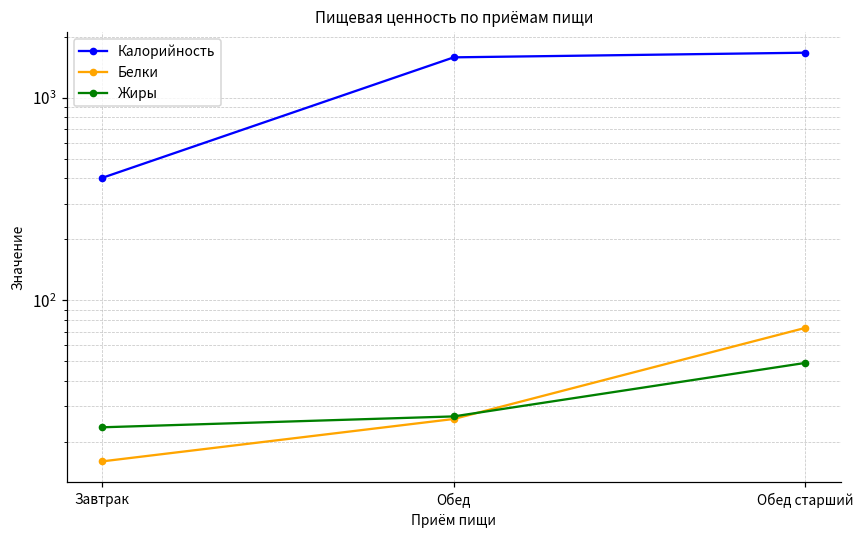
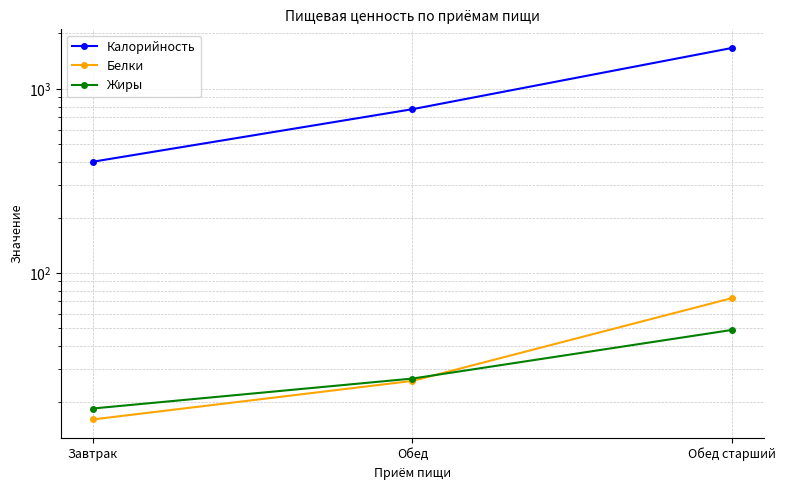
Жиры, Завтрак: 24 -> 18
Калорийность, Обед: 1600 -> 780
